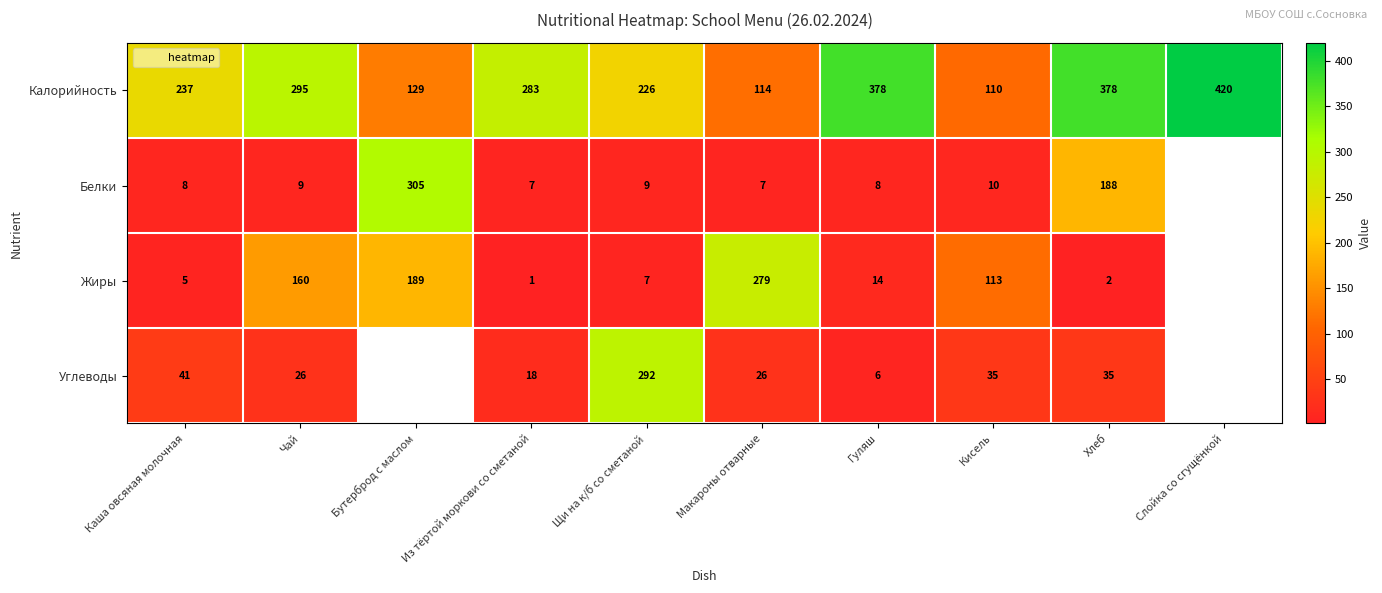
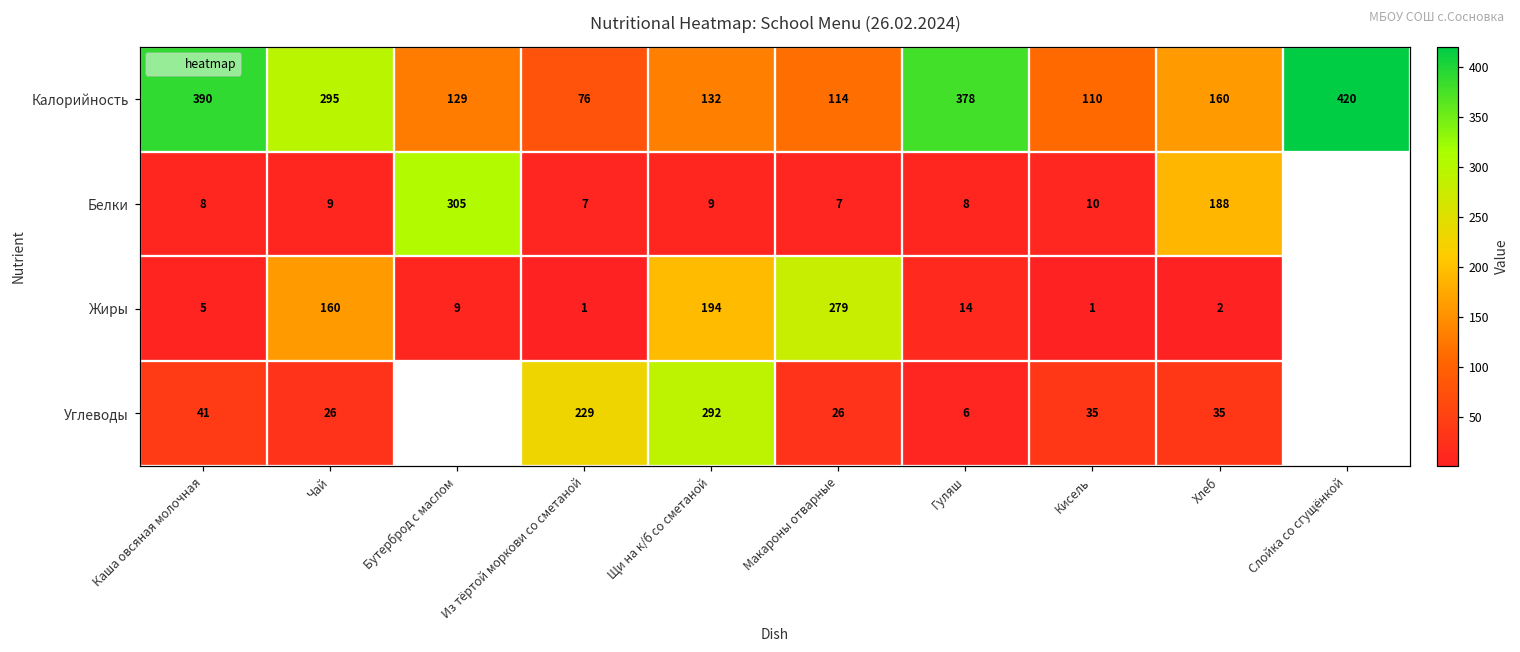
Калорийность, Каша овсяная молочная: 237 -> 390
Калорийность, Из тёртой моркови со сметаной: 283 -> 76
Калорийность, Щи на к/б со сметаной: 226 -> 132
Калорийность, Хлеб: 378 -> 160
Жиры, Бутерброд с маслом: 189 -> 9
Жиры, Щи на к/б со сметаной: 7 -> 194
Жиры, Кисель: 113 -> 1
Углеводы, Из тёртой моркови со сметаной: 18 -> 229
